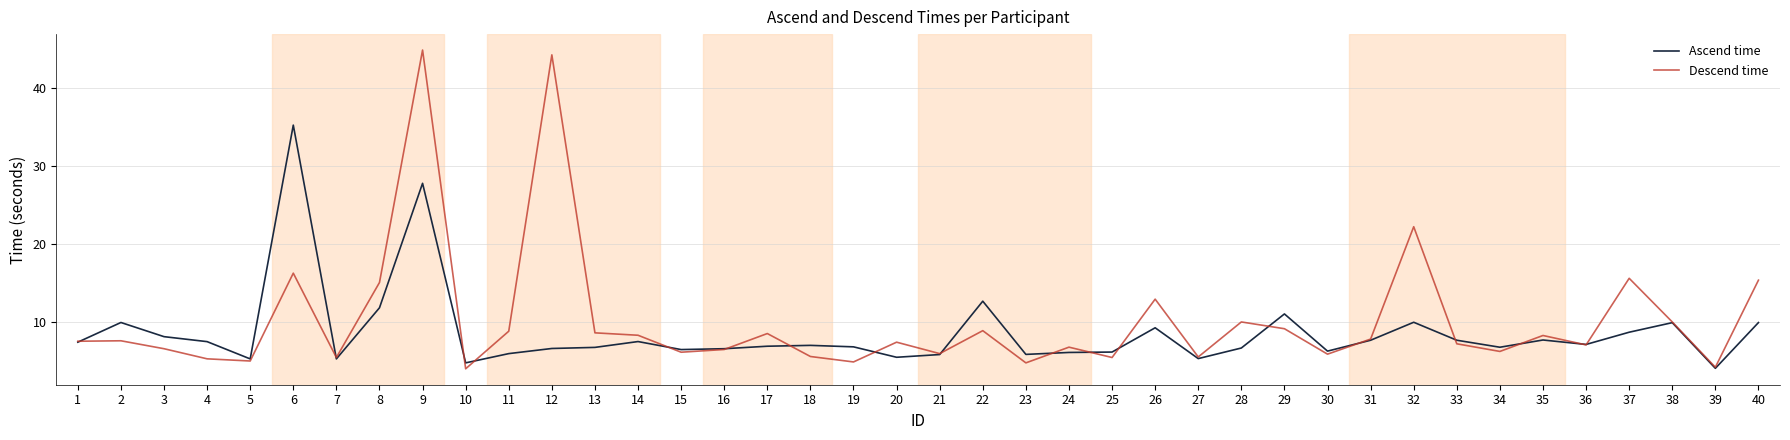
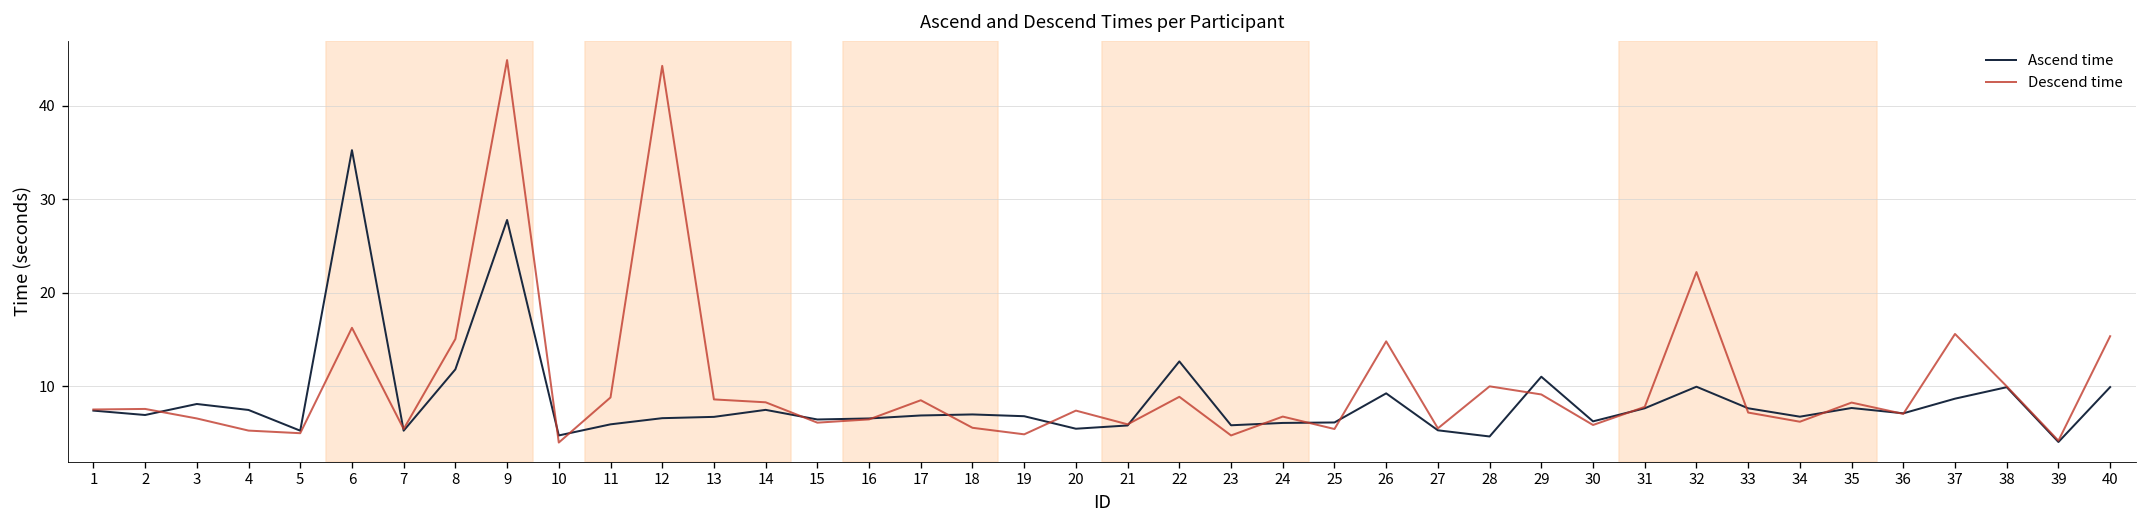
Ascend time, 2: 10 -> 7
Descend time, 26: 13 -> 15
Ascend time, 28: 7 -> 5
